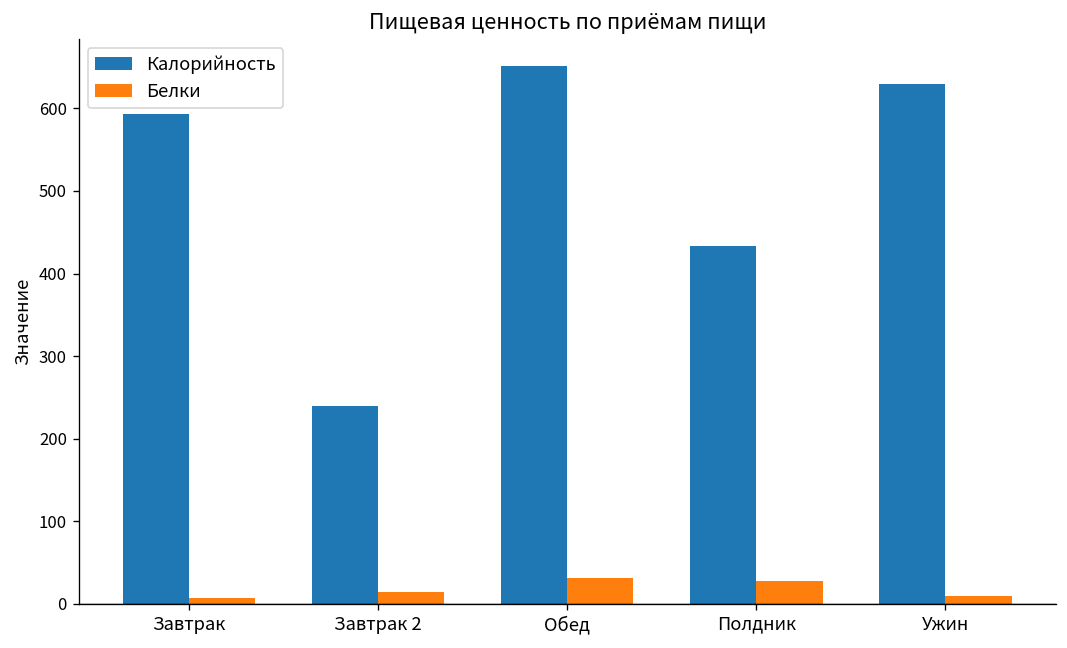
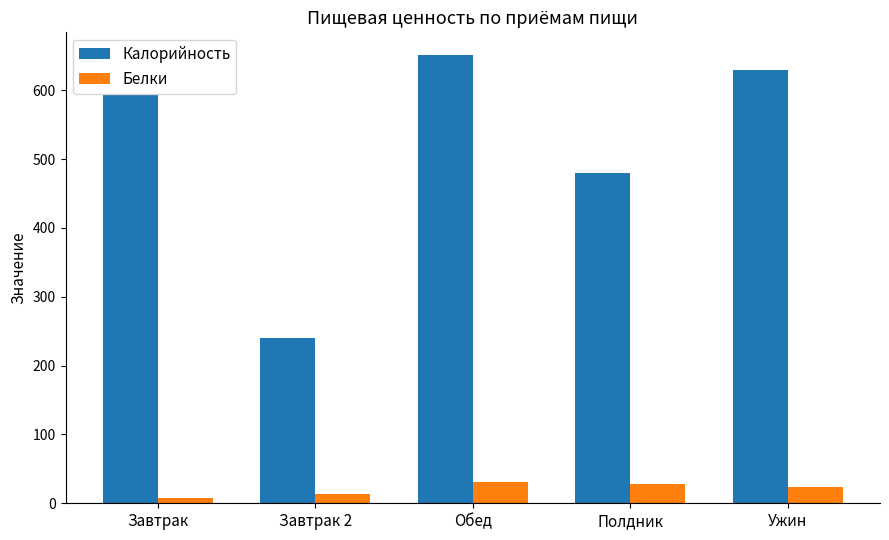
Калорийность, Полдник: 430 -> 480
Белки, Ужин: 10 -> 20
